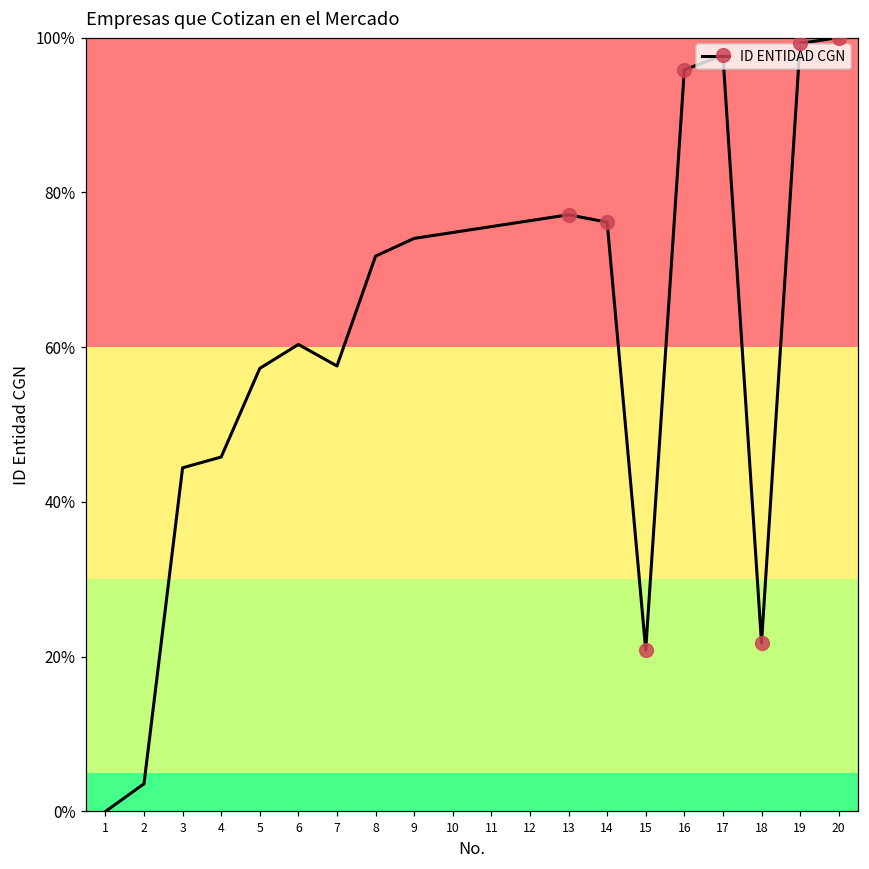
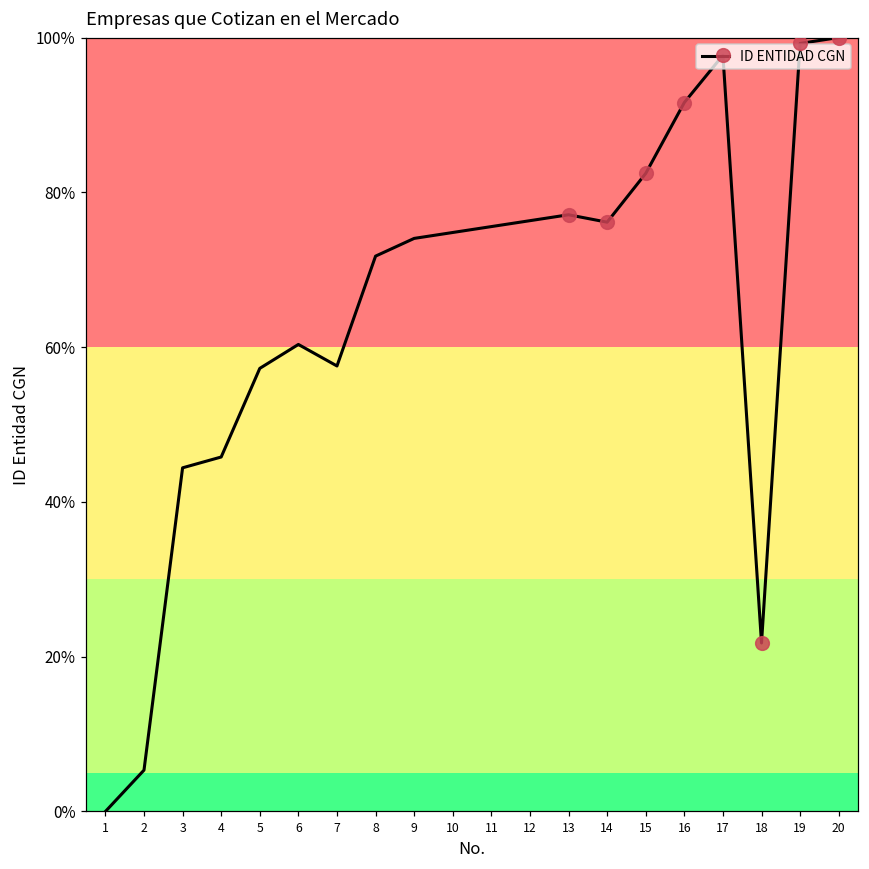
ID ENTIDAD CGN, 2: 4% -> 5%
ID ENTIDAD CGN, 15: 21% -> 82%
ID ENTIDAD CGN, 16: 96% -> 92%
